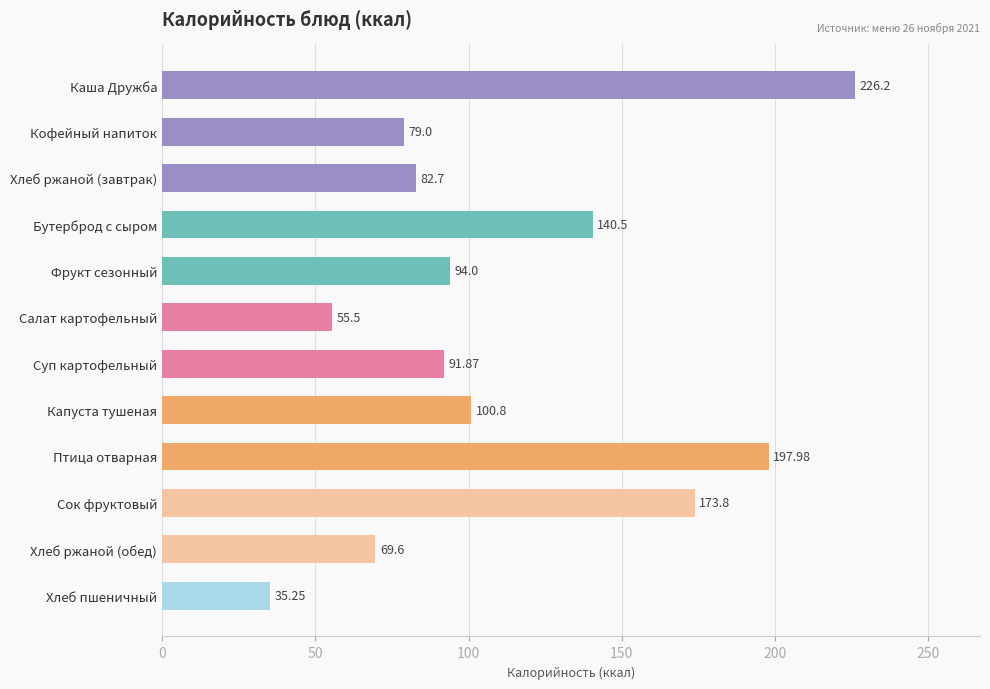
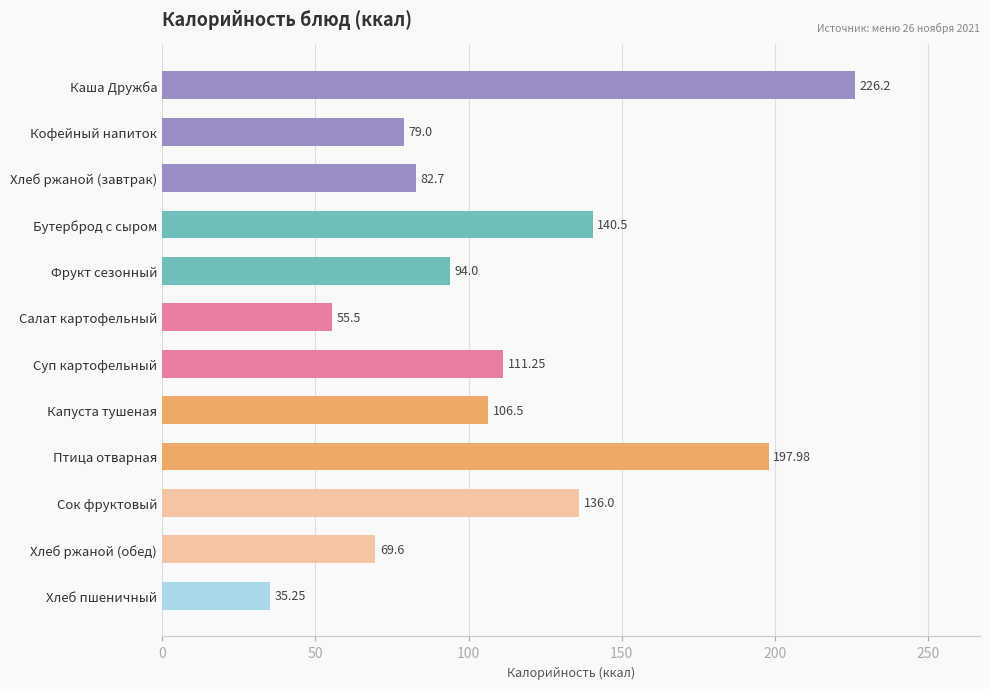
Суп картофельный: 91.87 -> 111.25
Капуста тушеная: 100.8 -> 106.5
Сок фруктовый: 173.8 -> 136.0
